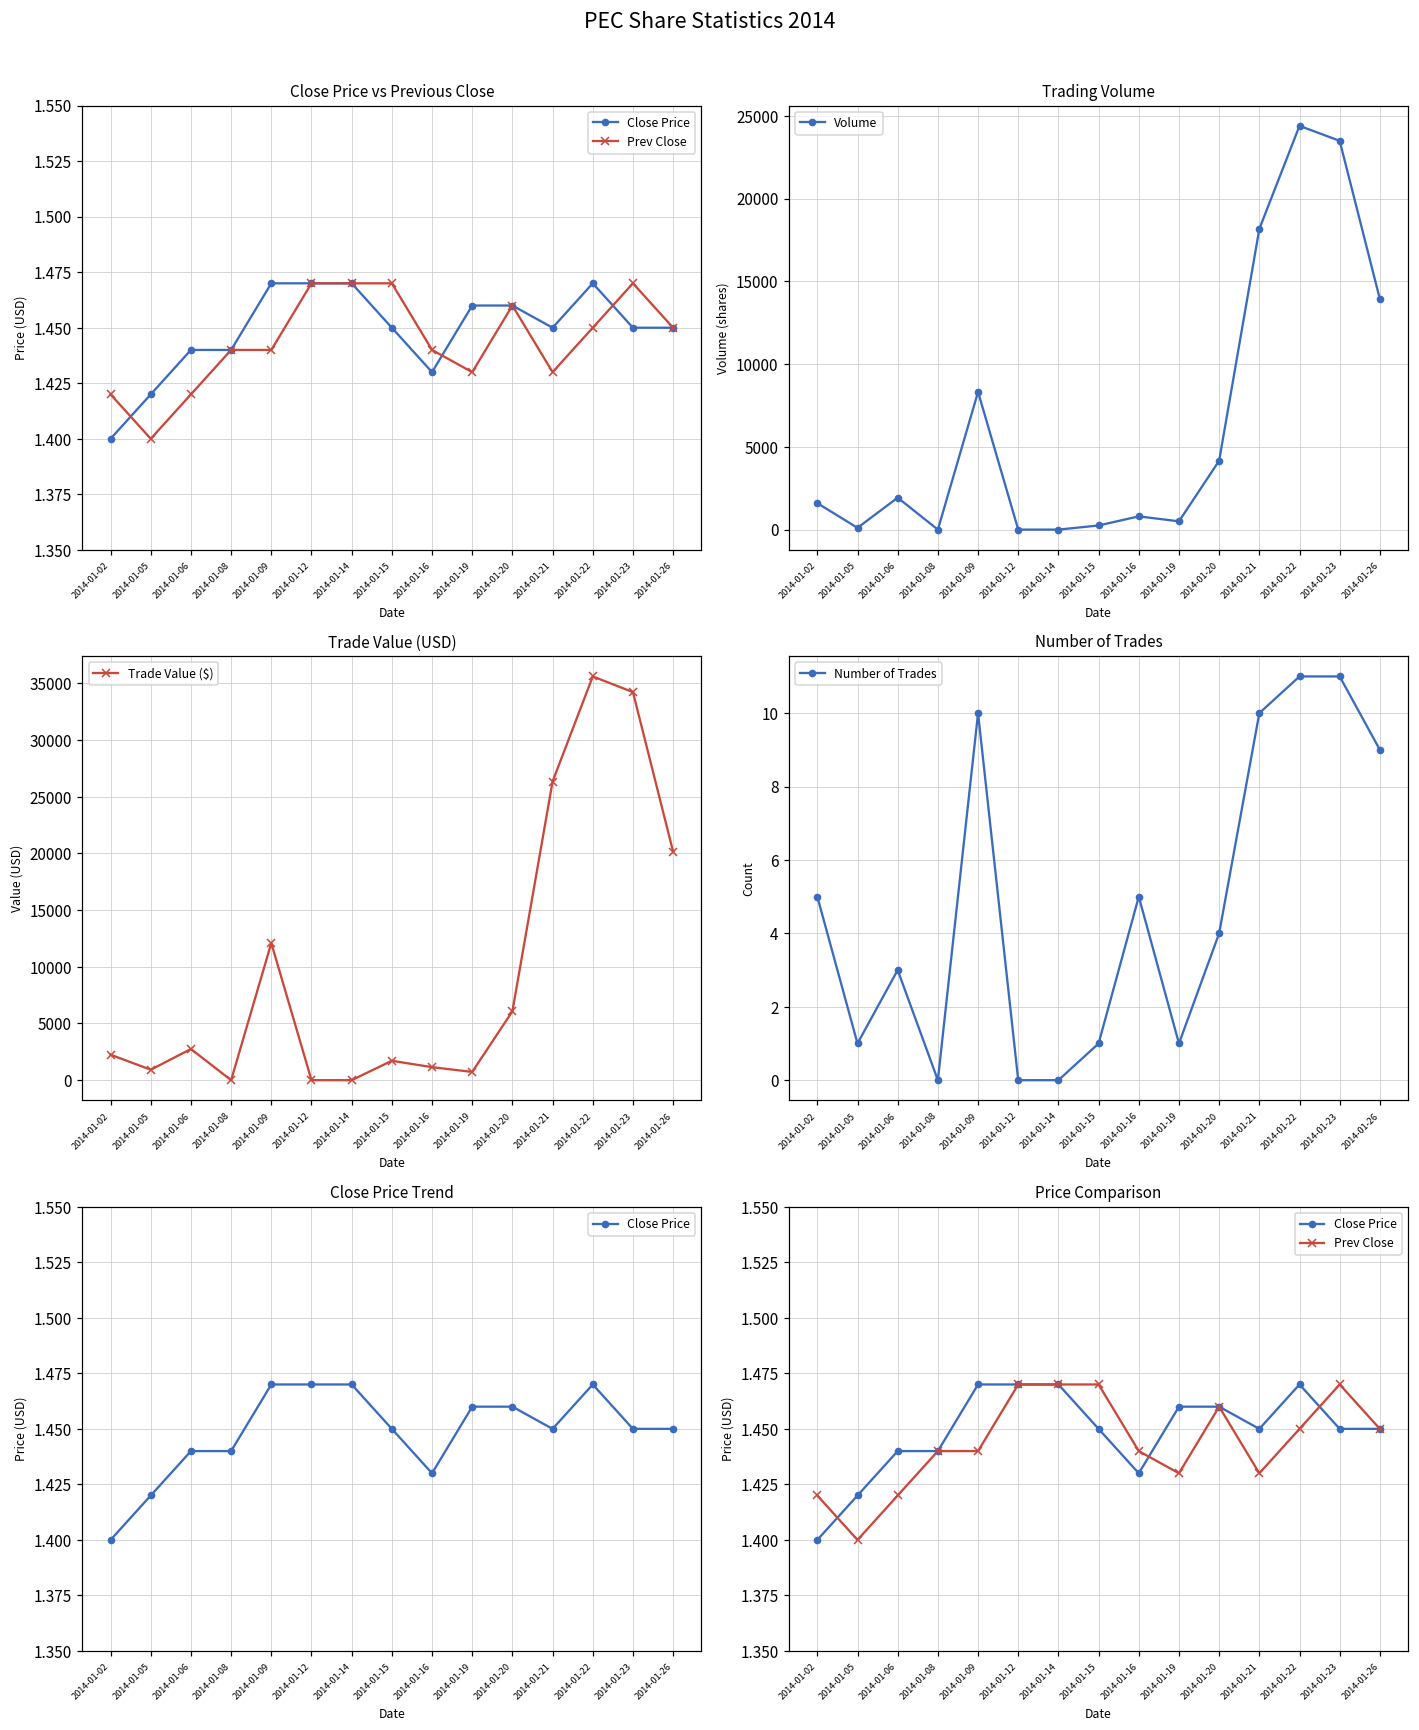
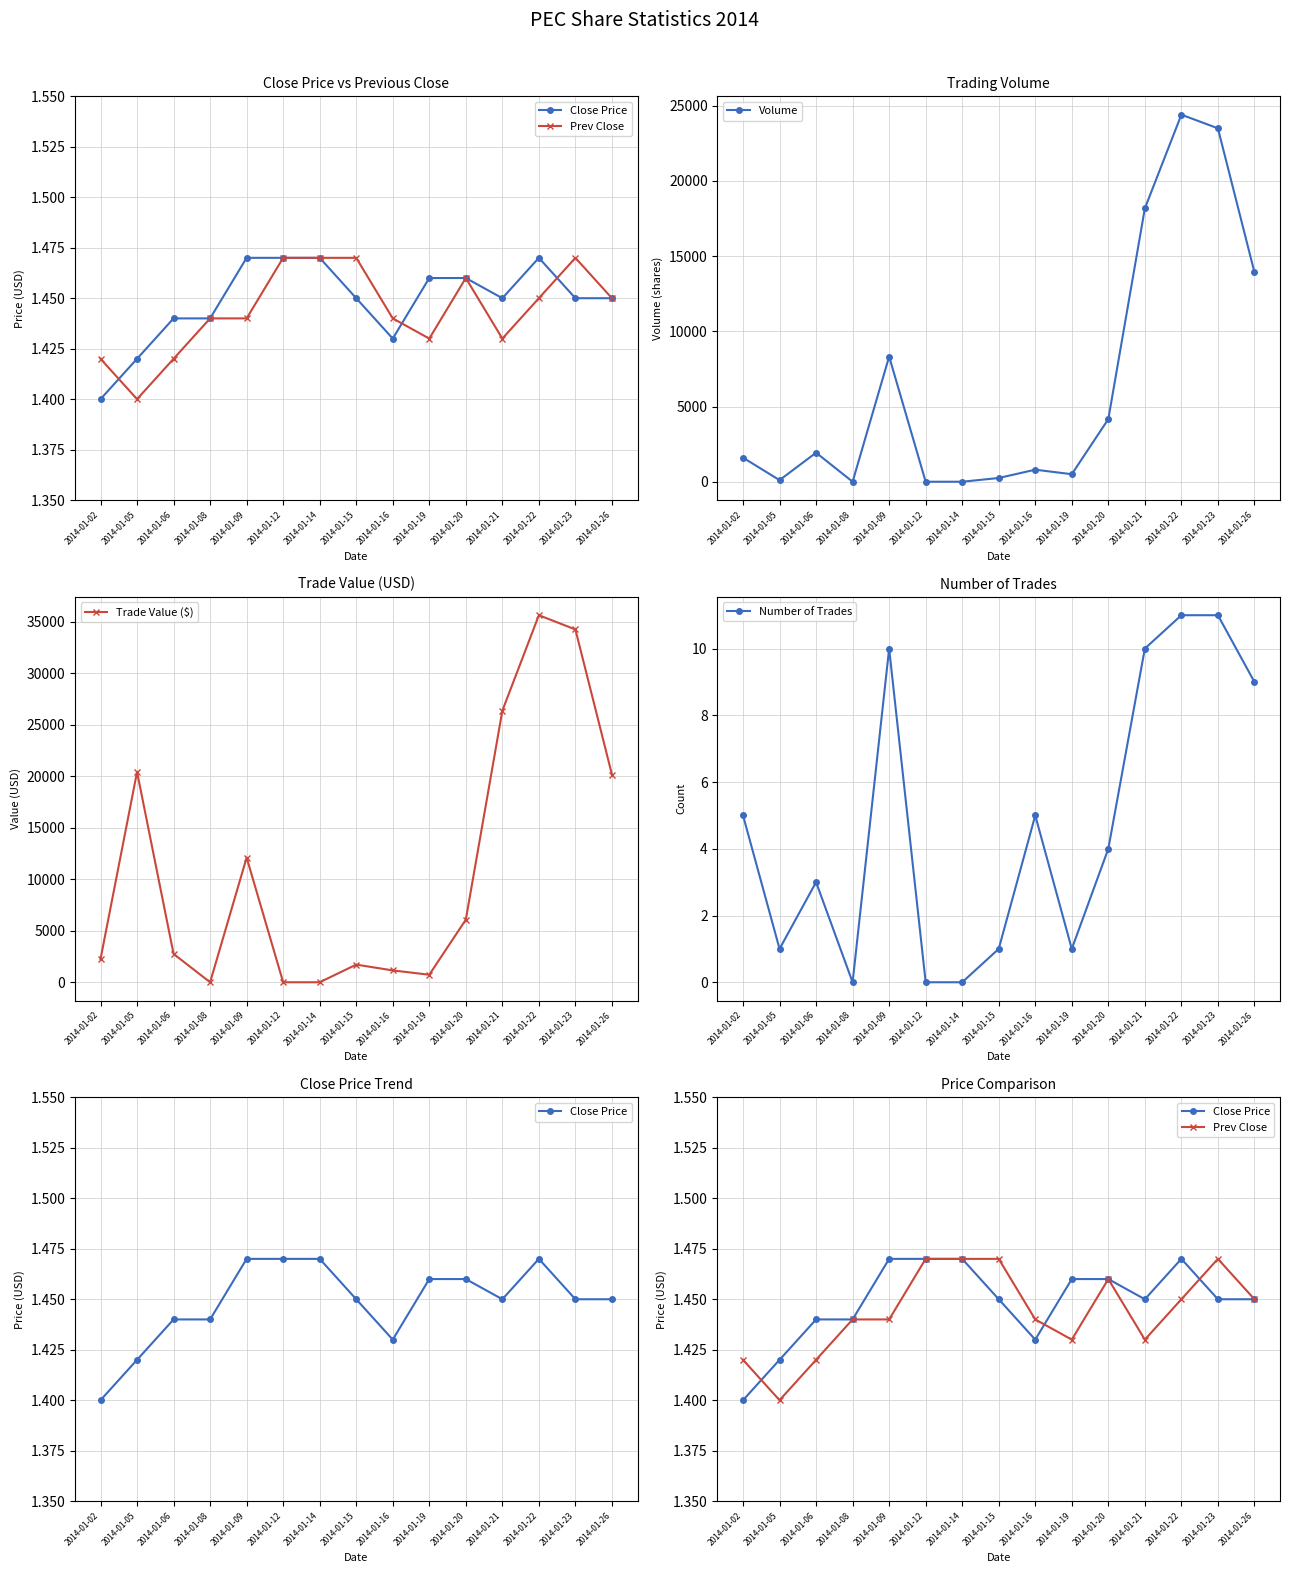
Trade Value (USD), 2014-01-05: 900 -> 20400
